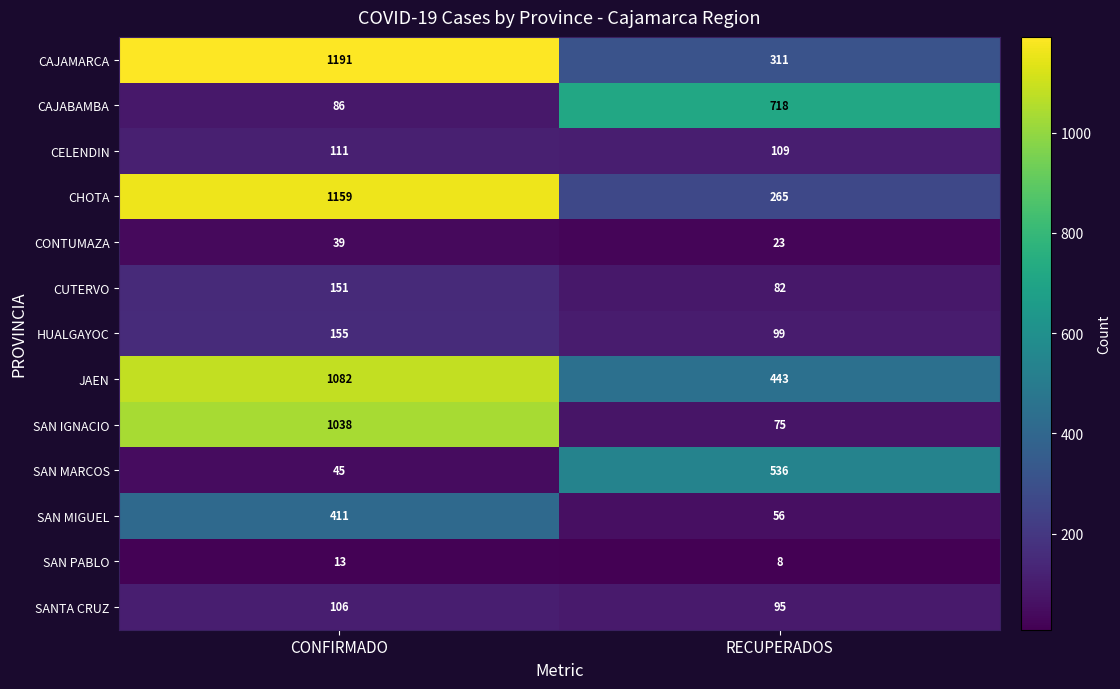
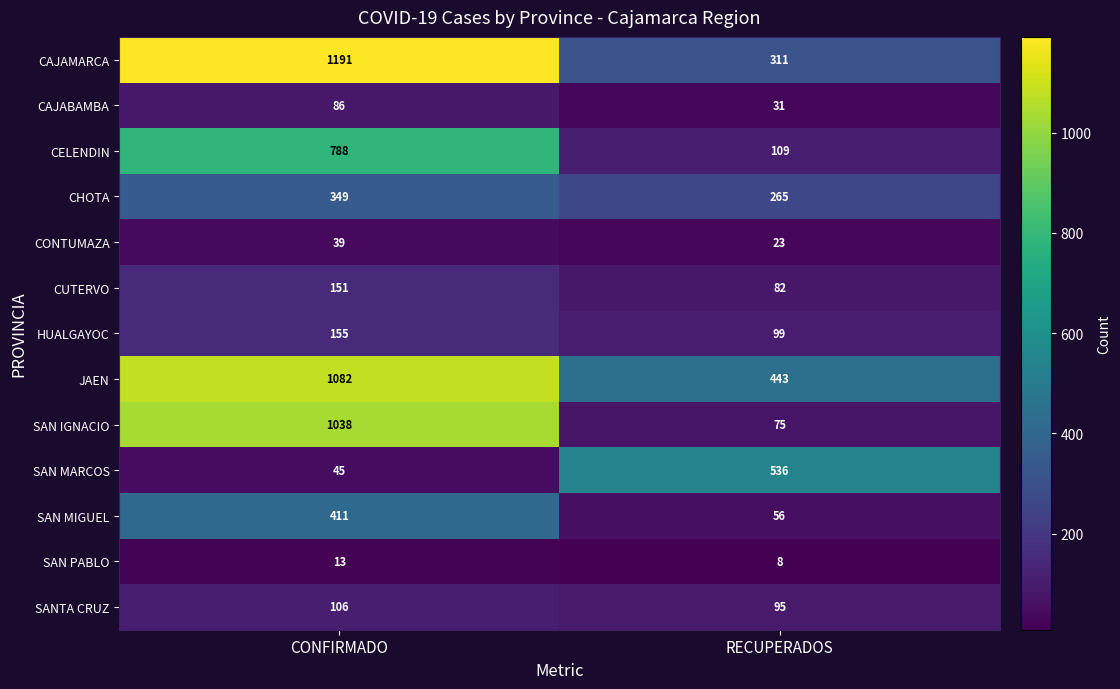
CAJABAMBA, RECUPERADOS: 718 -> 31
CELENDIN, CONFIRMADO: 111 -> 788
CHOTA, CONFIRMADO: 1159 -> 349
